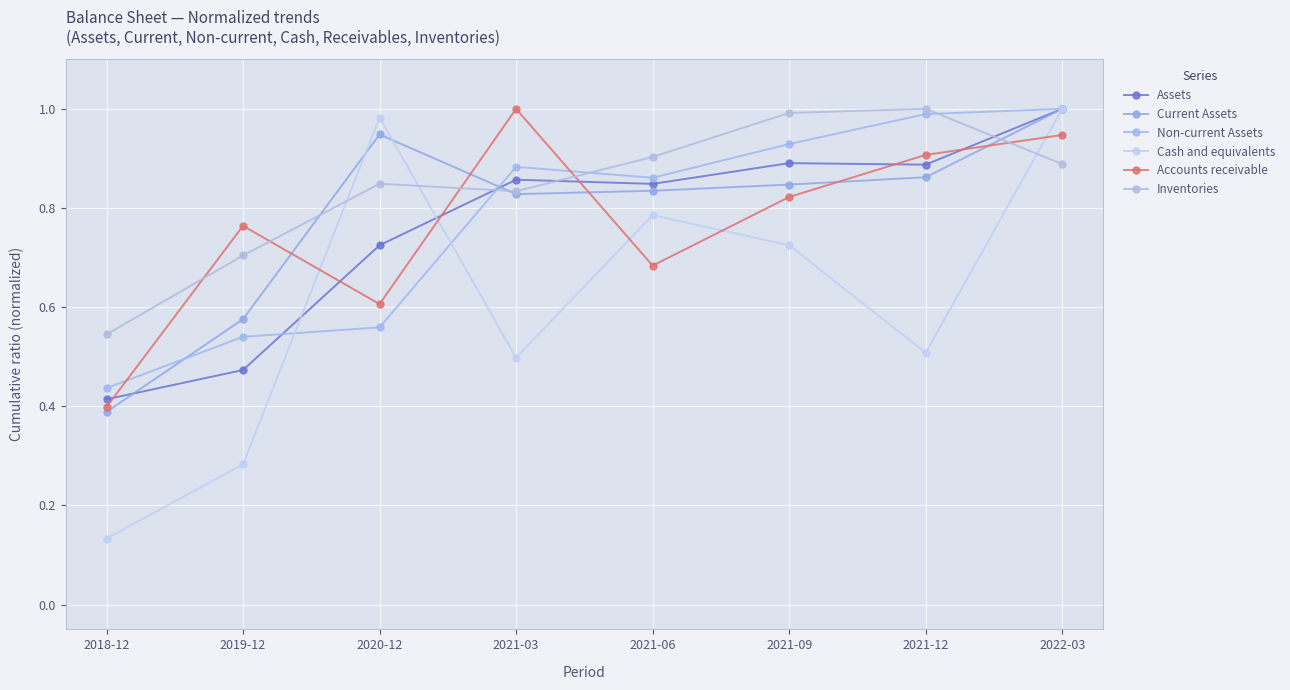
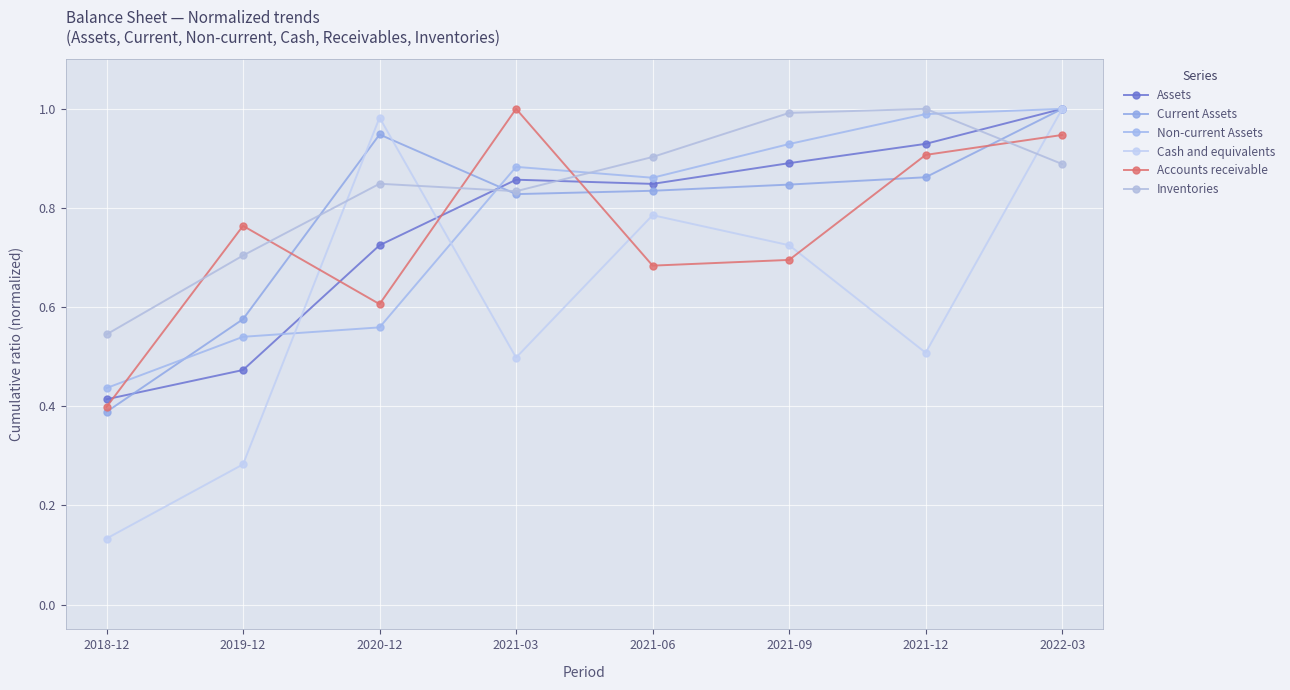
Accounts receivable, 2021-09: 0.82 -> 0.70
Assets, 2021-12: 0.89 -> 0.93
